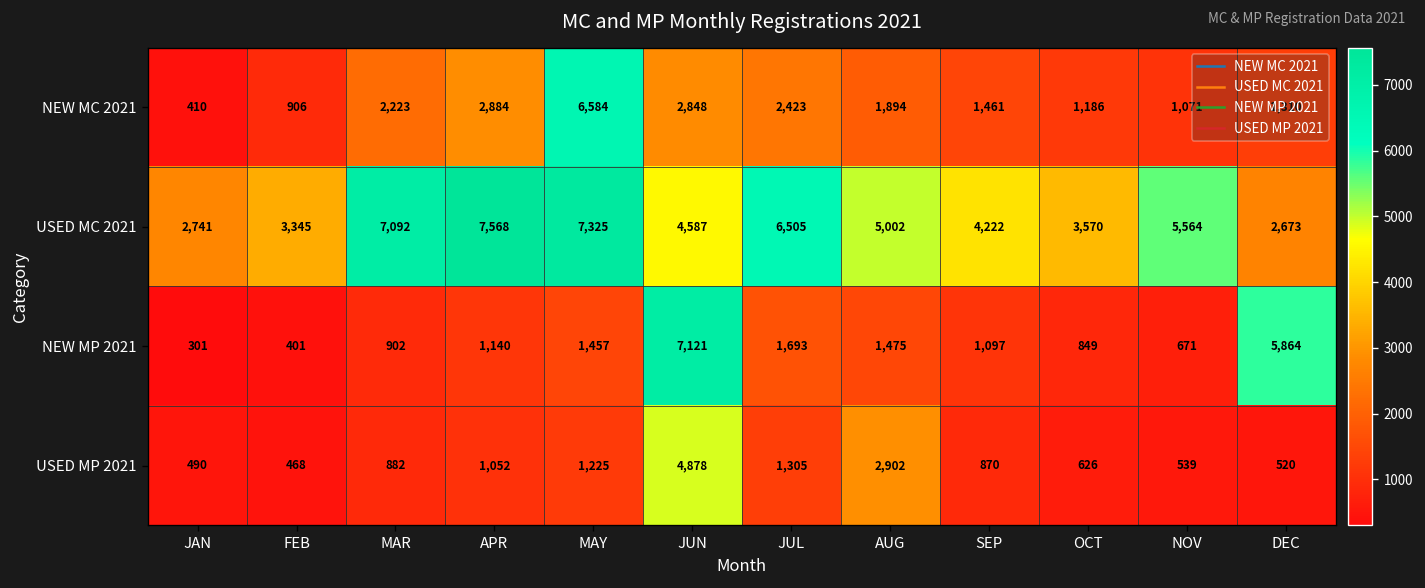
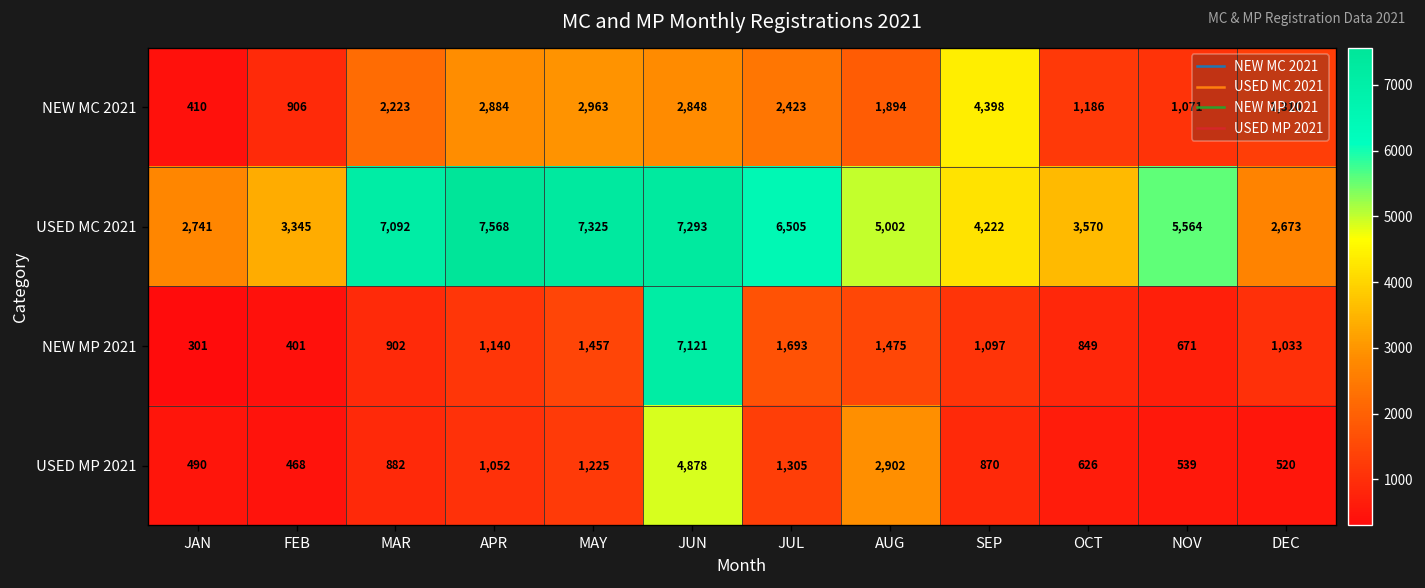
NEW MC 2021, MAY: 6,584 -> 2,963
NEW MC 2021, SEP: 1,461 -> 4,398
USED MC 2021, JUN: 4,587 -> 7,293
NEW MP 2021, DEC: 5,864 -> 1,033
